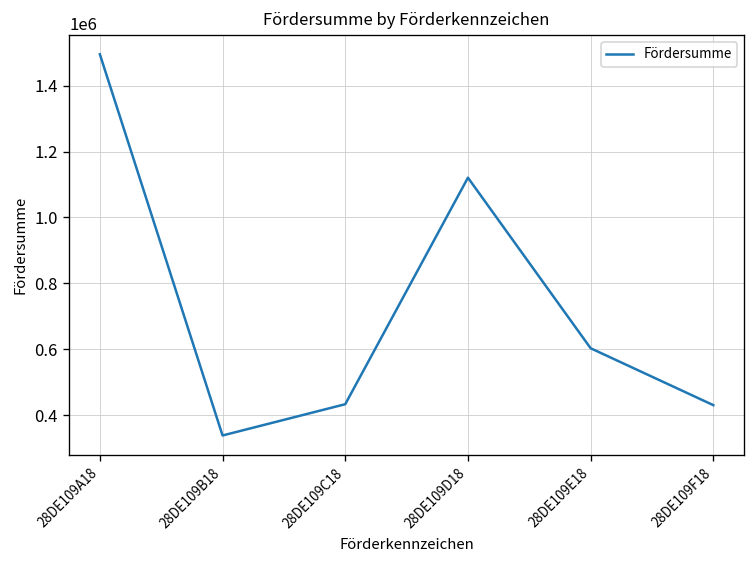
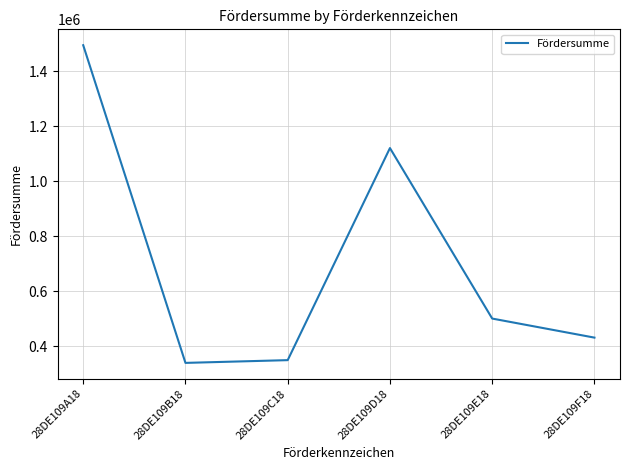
28DE109C18: 430000 -> 350000
28DE109E18: 600000 -> 500000
